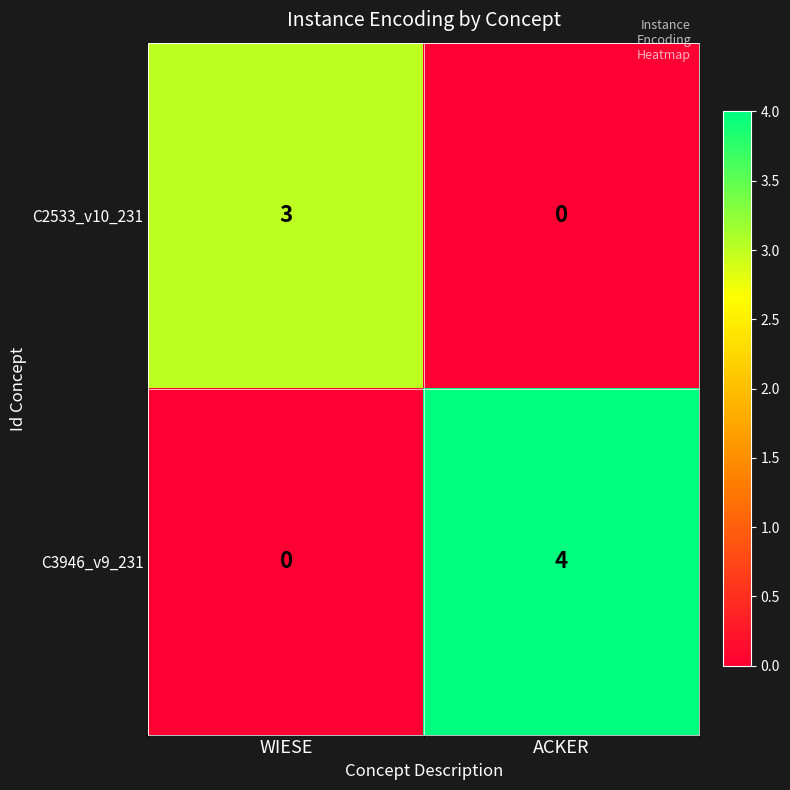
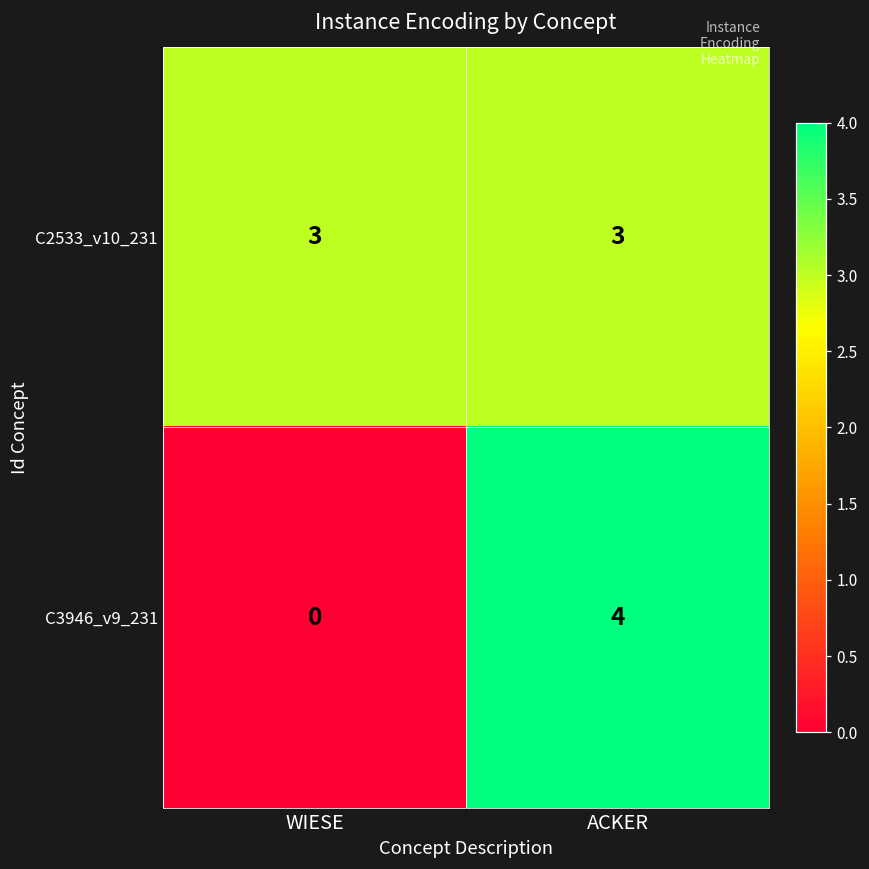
C2533_v10_231, ACKER: 0 -> 3
